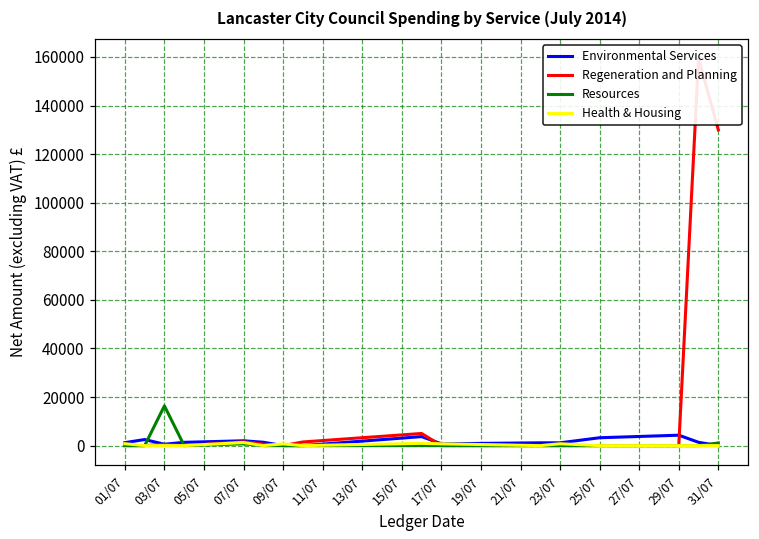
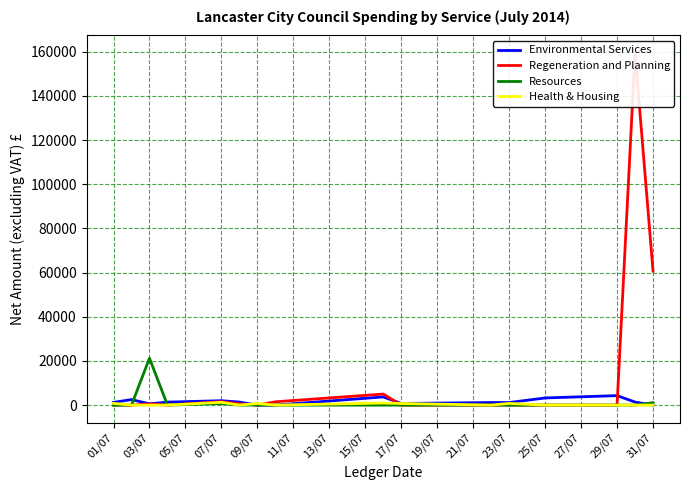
Resources, 03/07: 16000 -> 21000
Regeneration and Planning, 31/07: 130000 -> 61000
